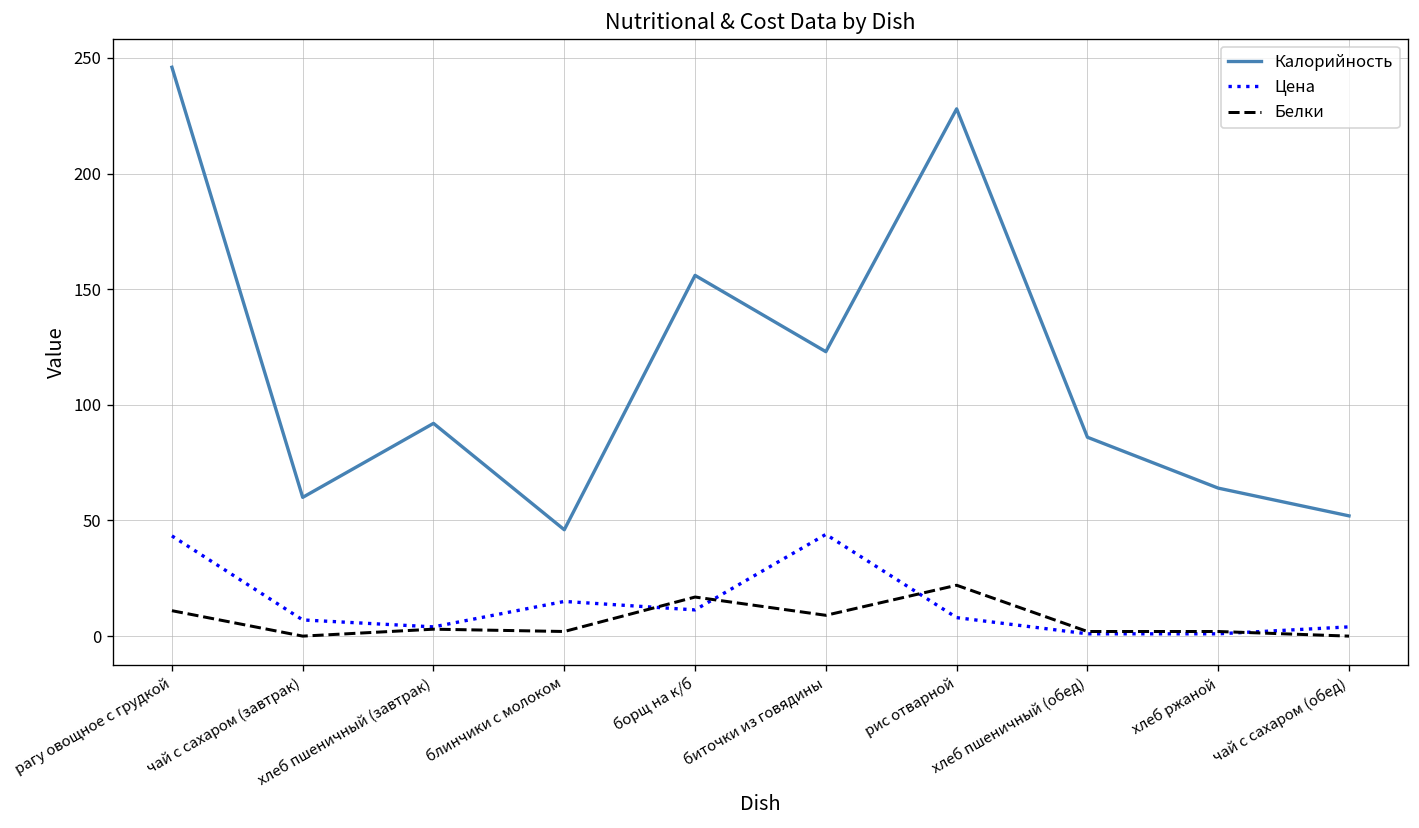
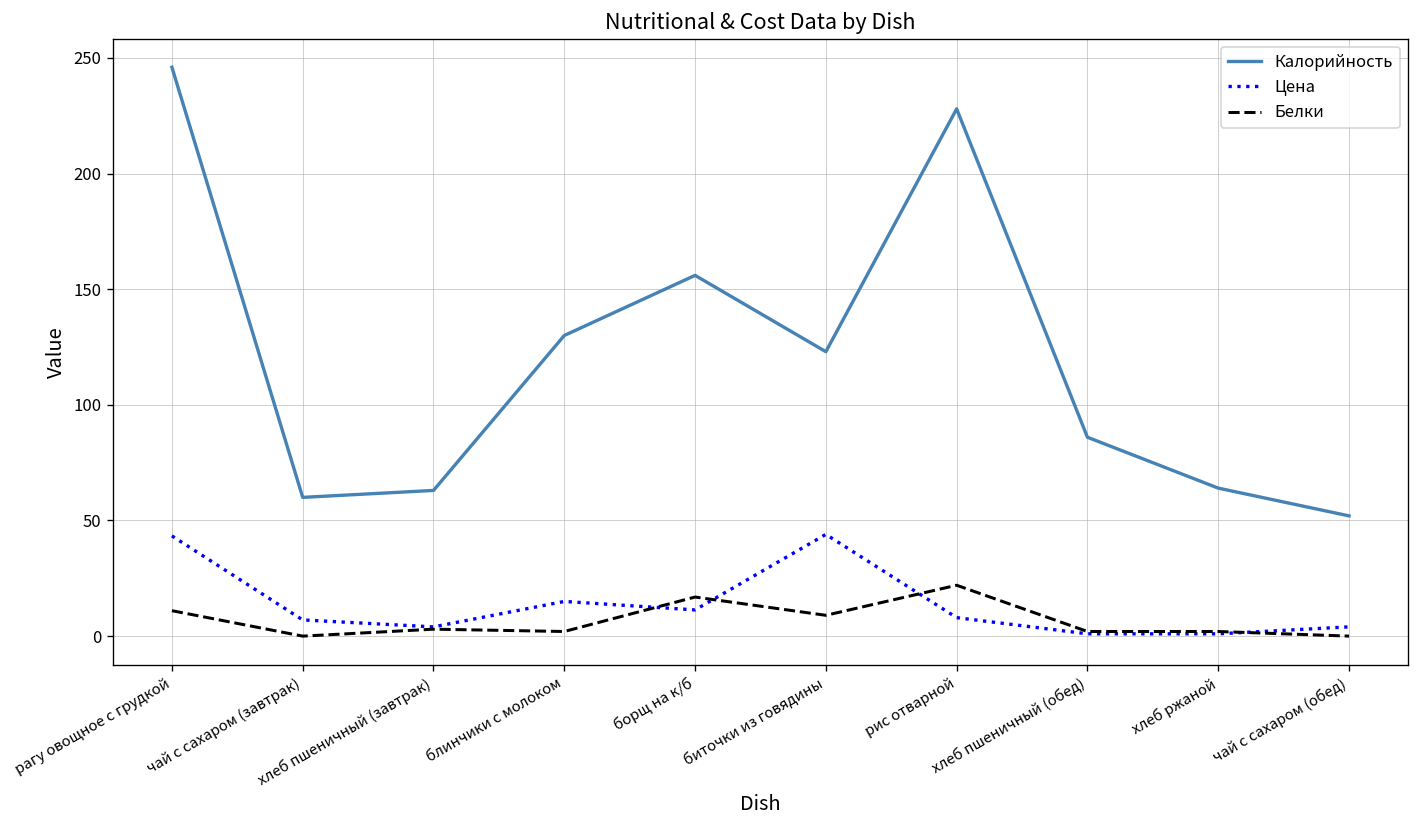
Калорийность, хлеб пшеничный (завтрак): 92 -> 63
Калорийность, блинчики с молоком: 46 -> 130
